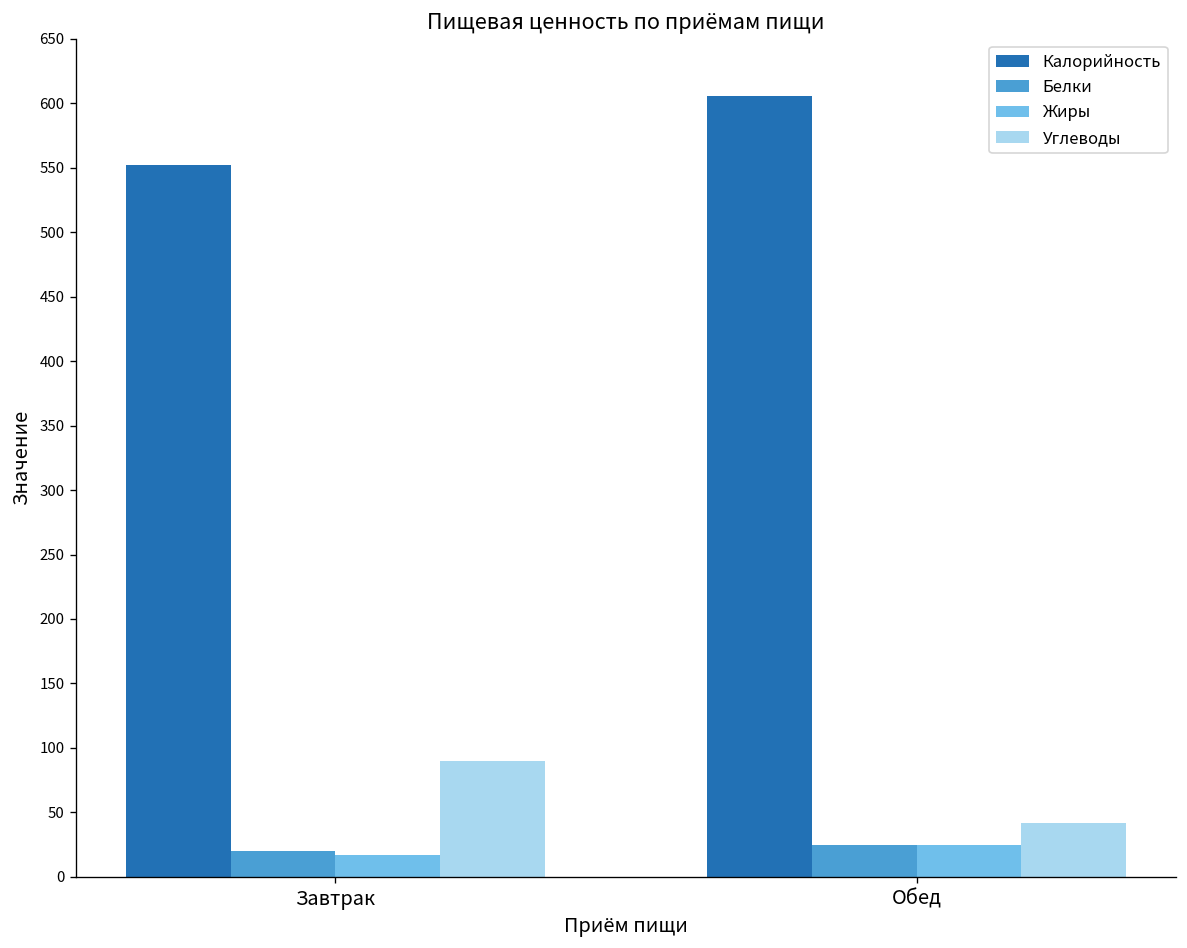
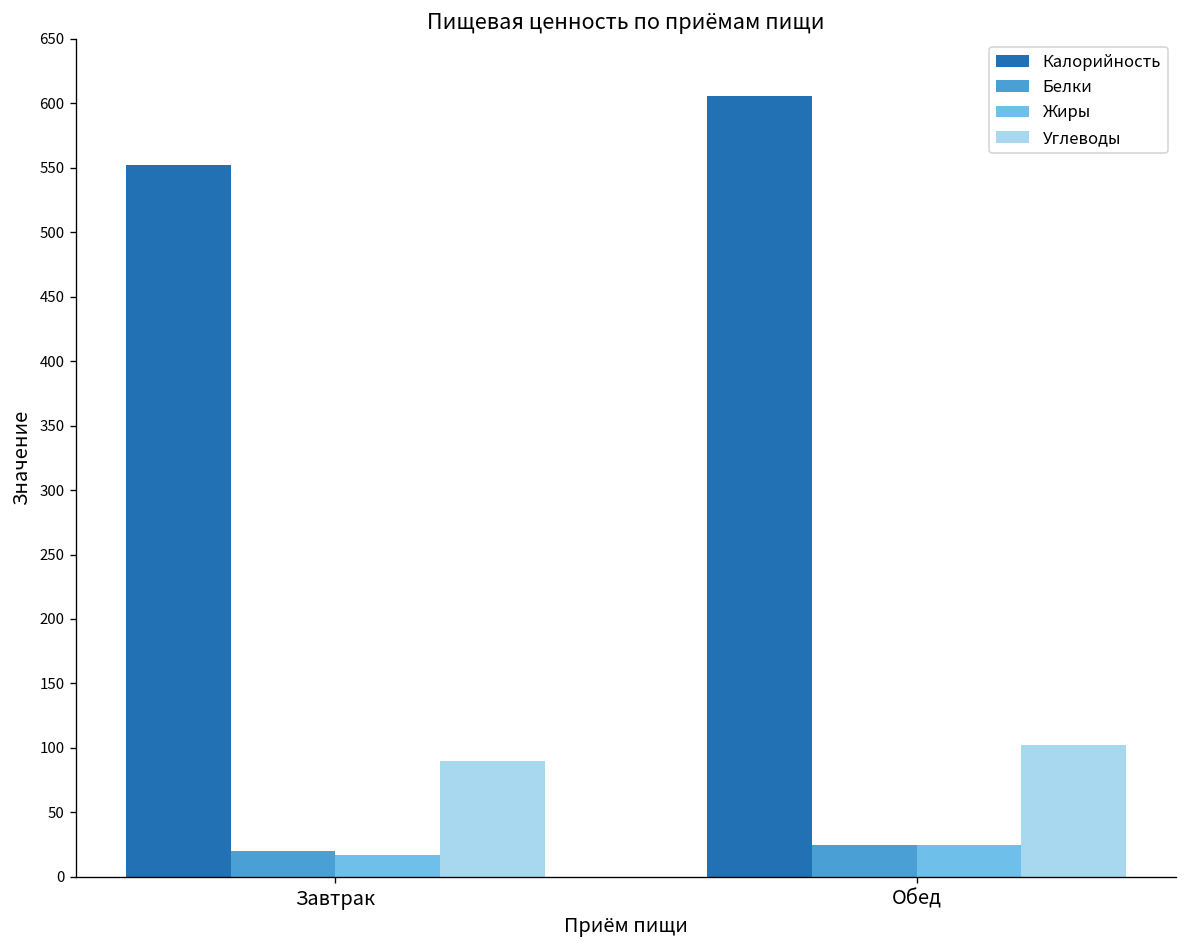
Углеводы, Обед: 42 -> 102
